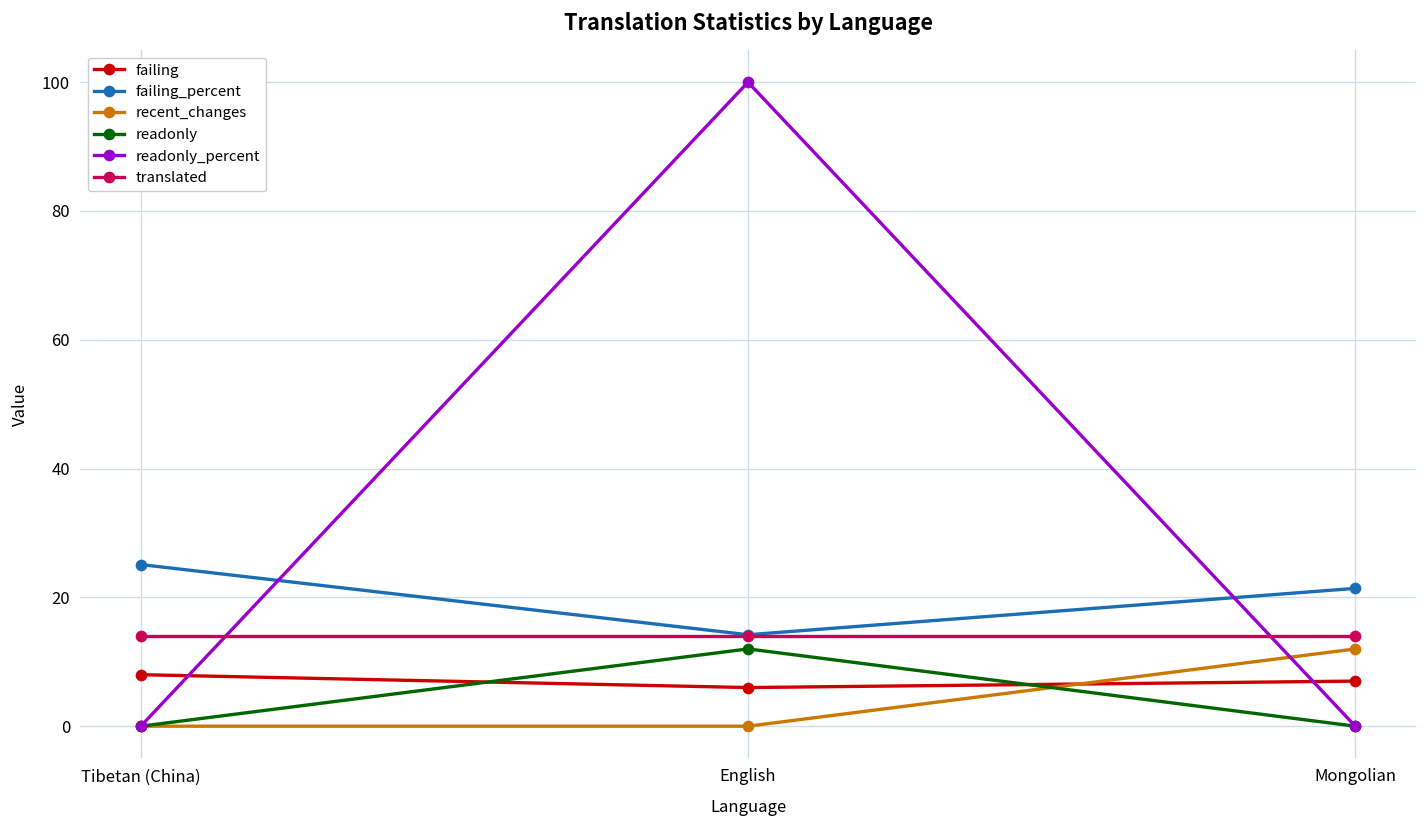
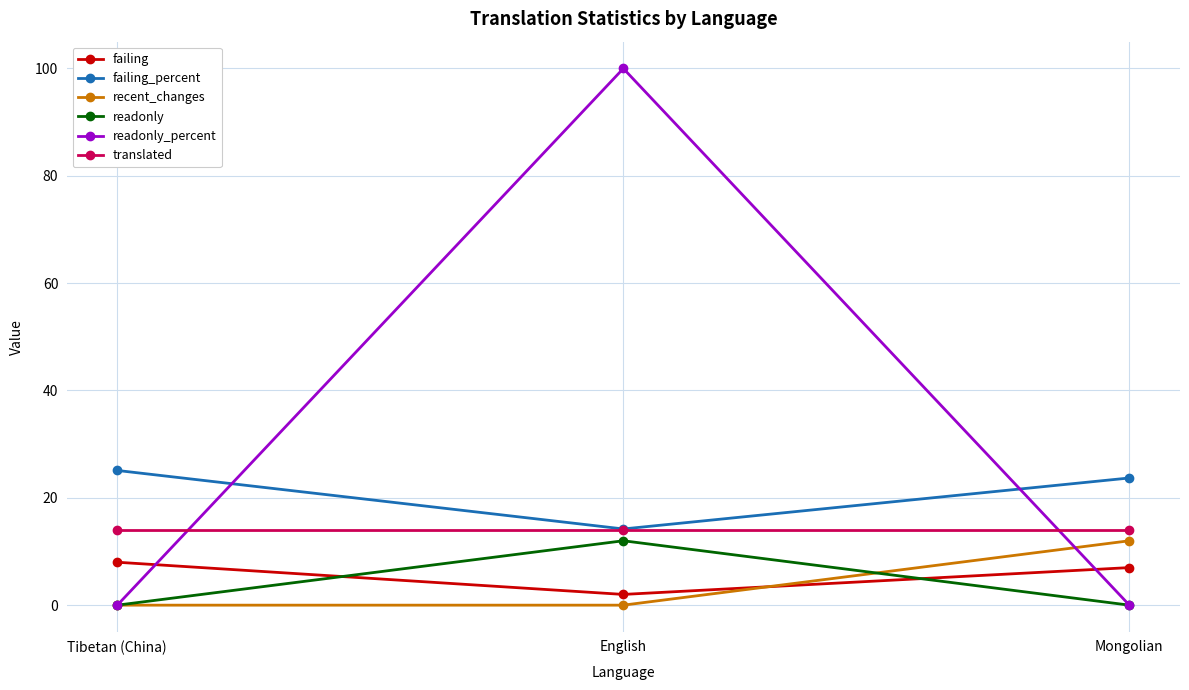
failing, English: 6 -> 2
failing_percent, Mongolian: 21 -> 24
